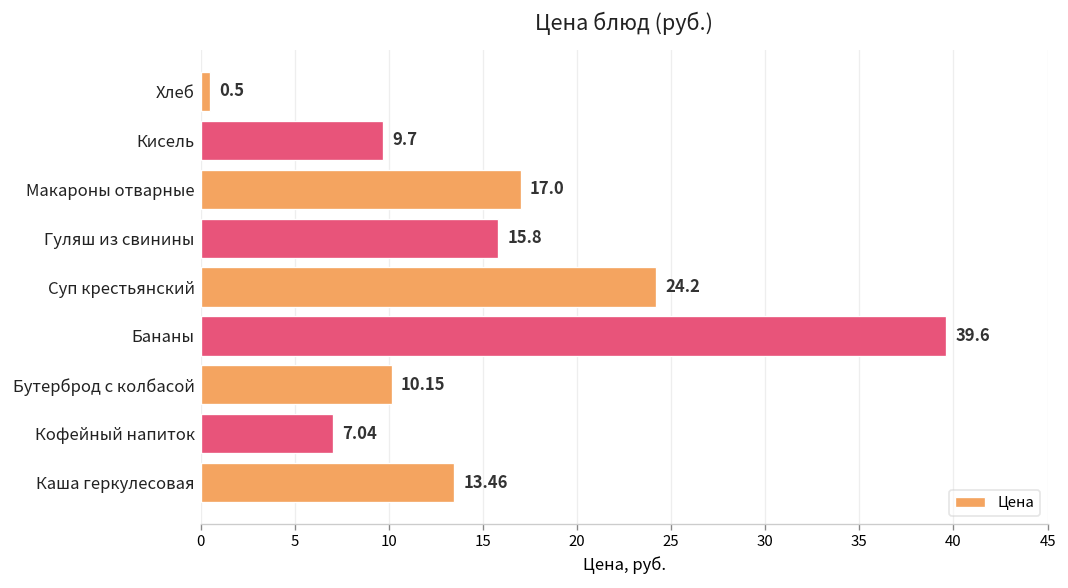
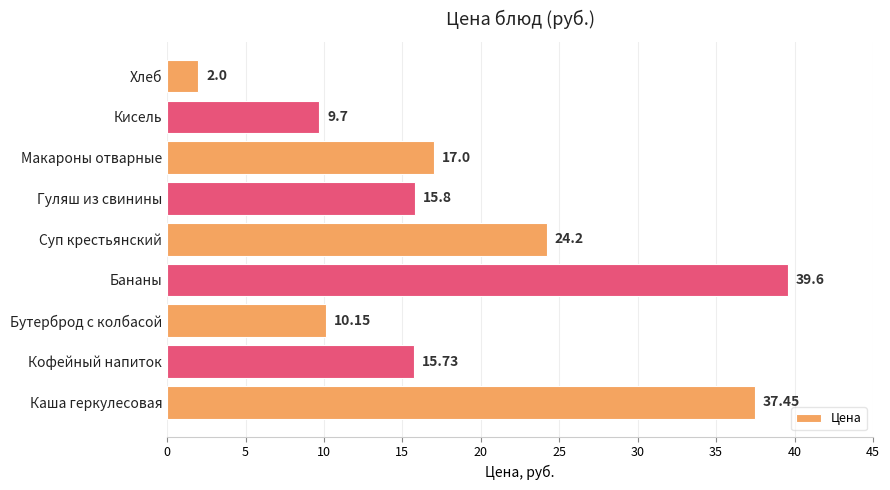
Хлеб: 0.5 -> 2.0
Кофейный напиток: 7.04 -> 15.73
Каша геркулесовая: 13.46 -> 37.45
